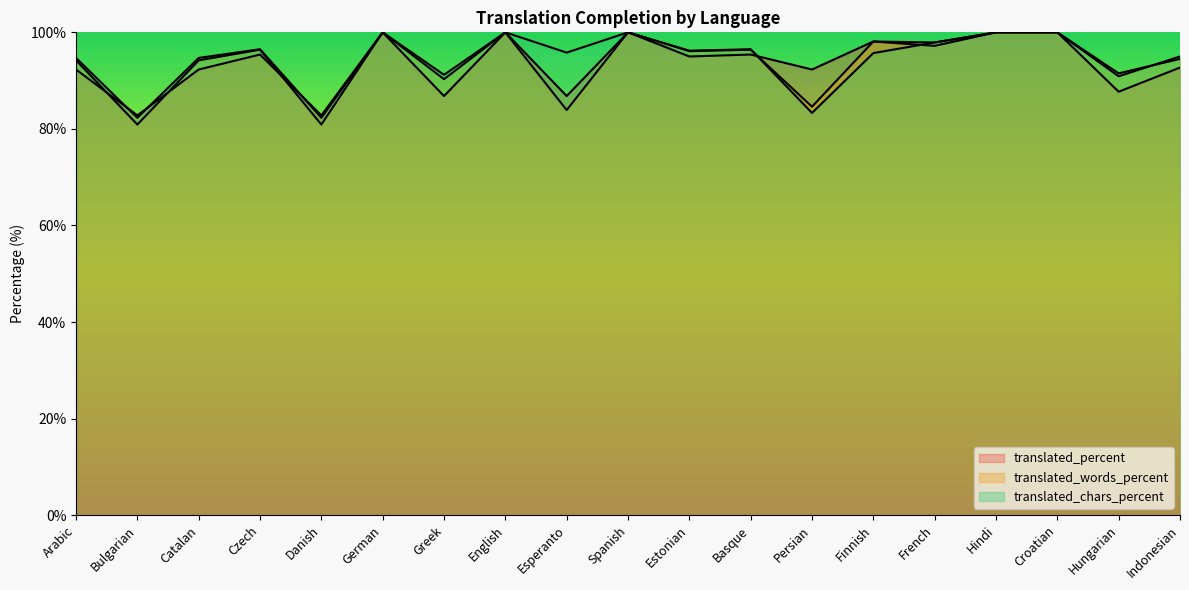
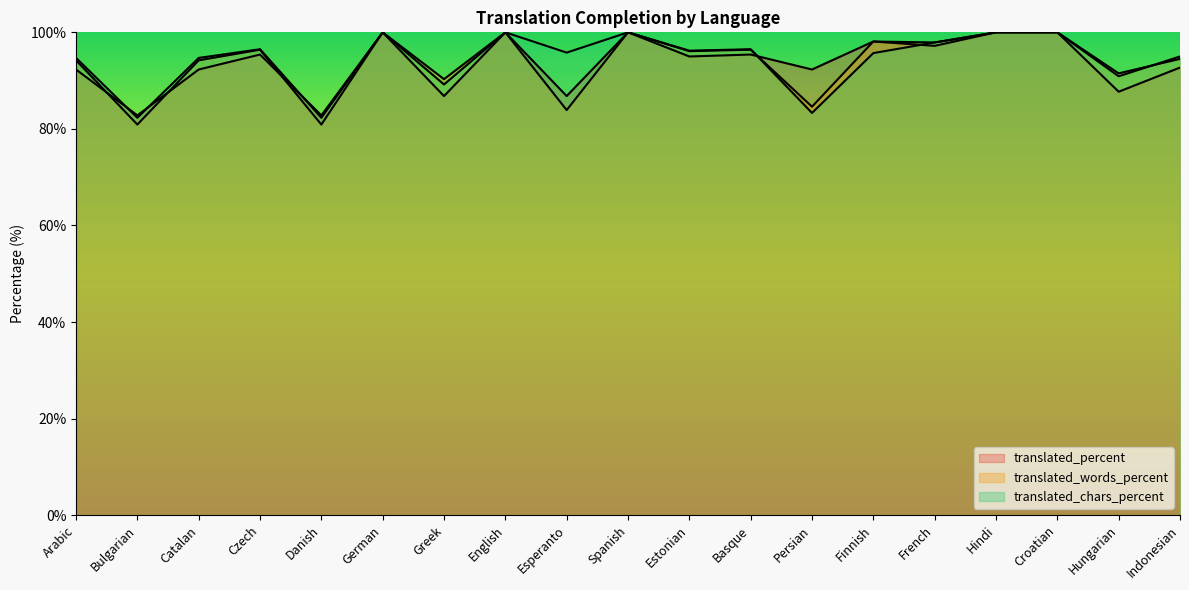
translated_chars_percent, Greek: 91% -> 89%
